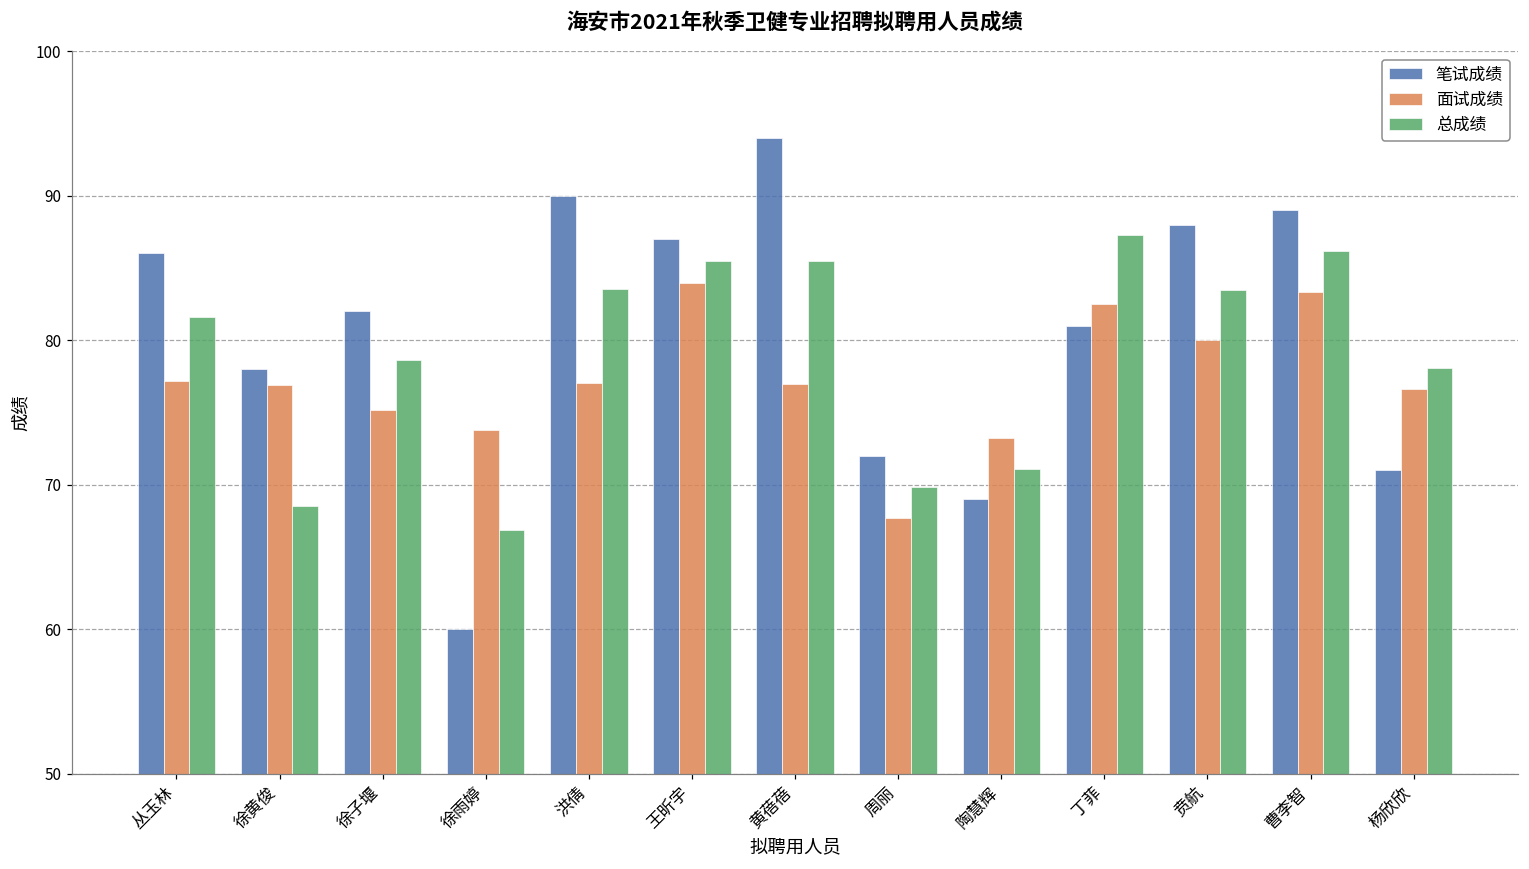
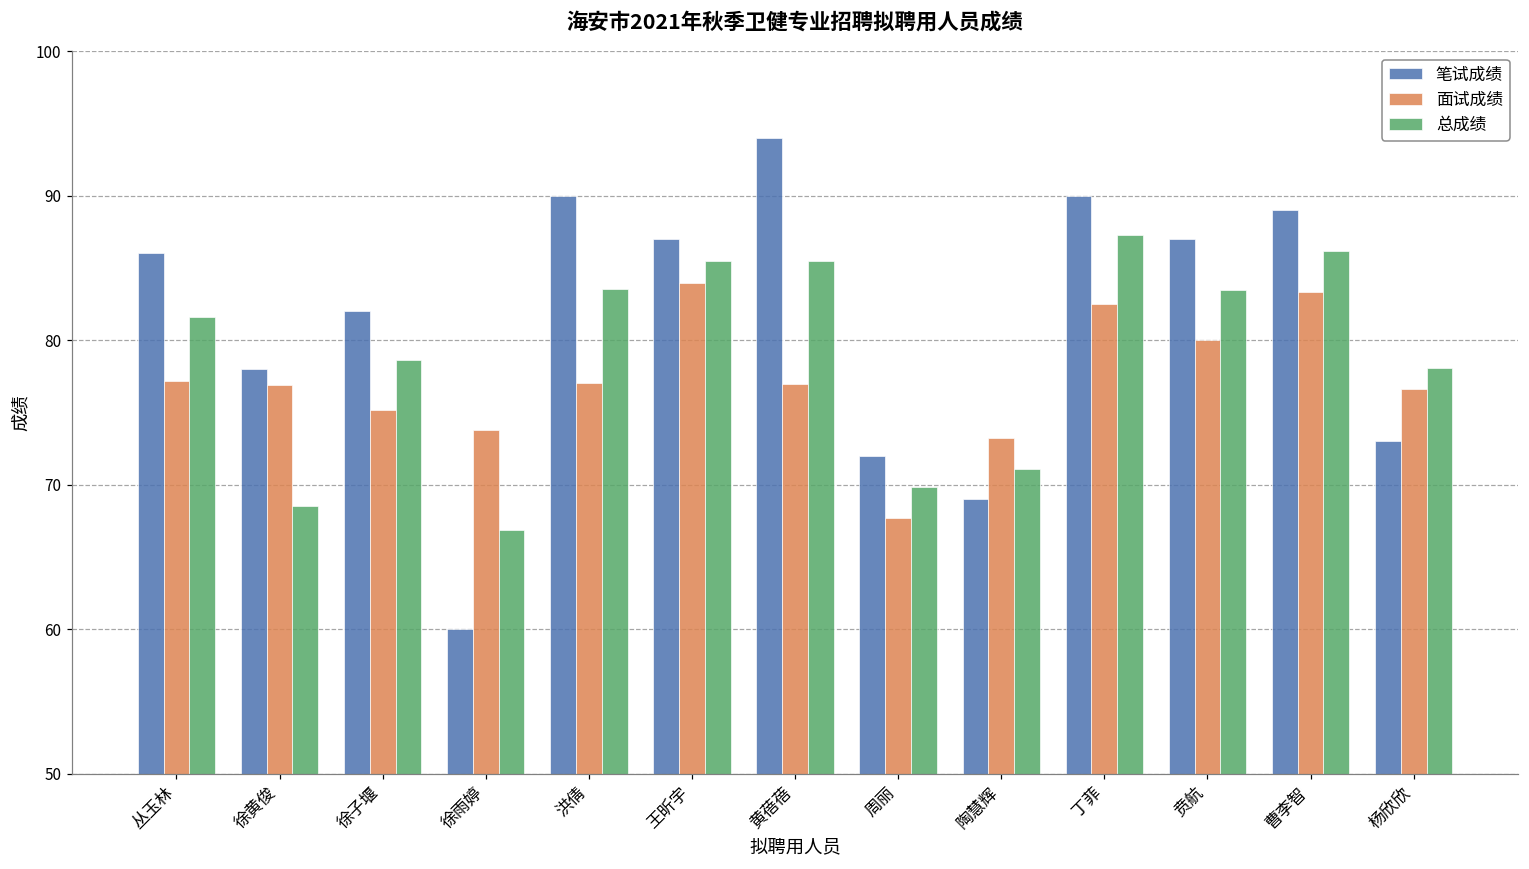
笔试成绩, 丁菲: 81 -> 90
笔试成绩, 贲航: 88 -> 87
笔试成绩, 杨欣欣: 71 -> 73
